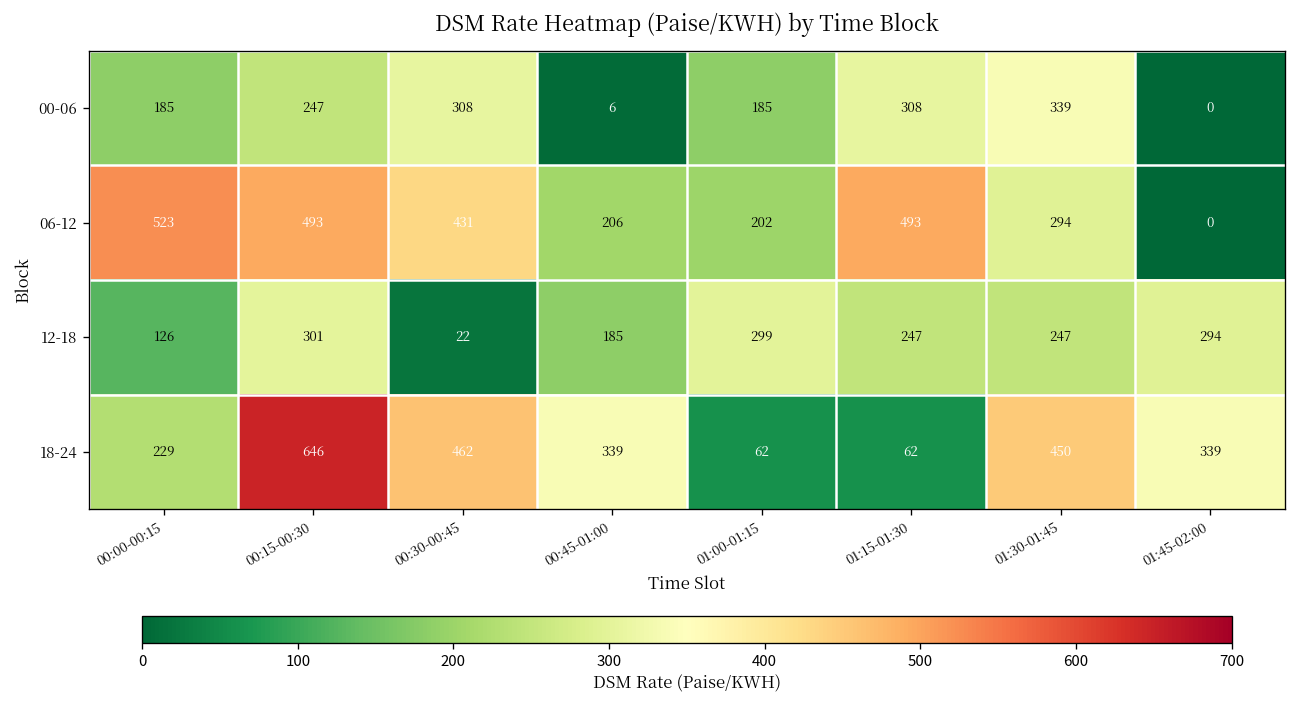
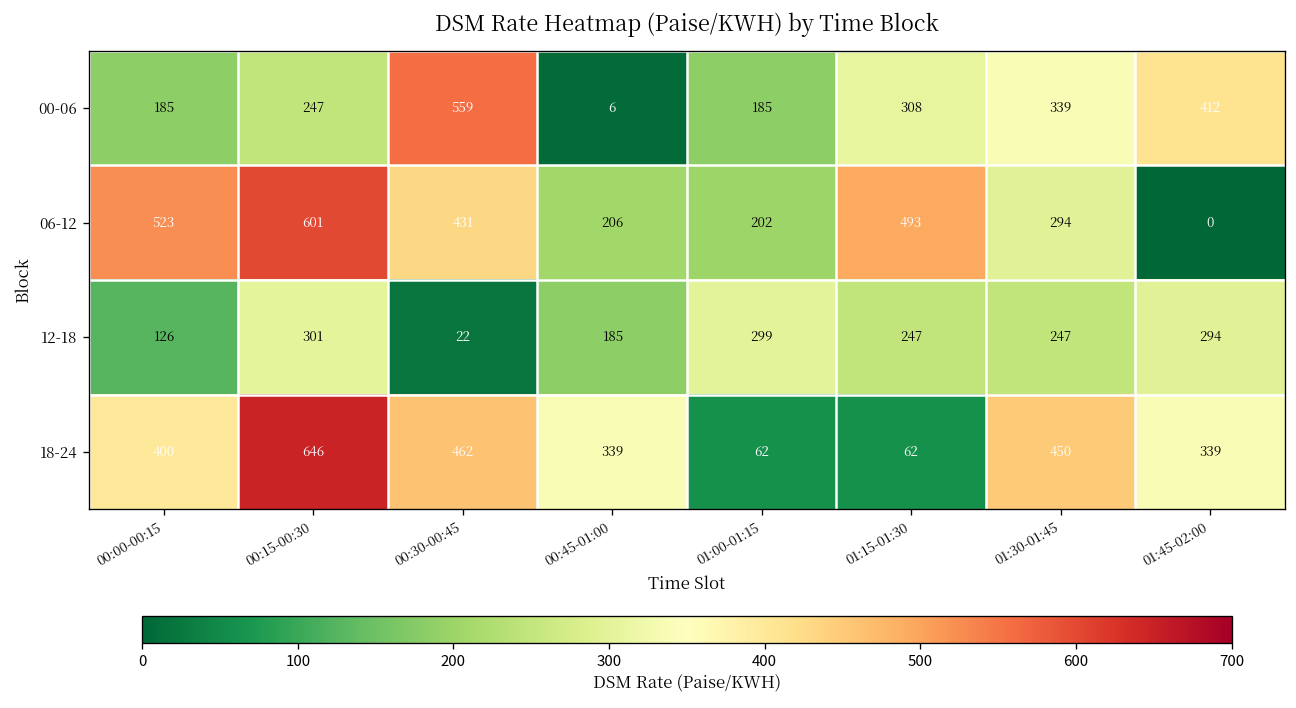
00-06, 00:30-00:45: 308 -> 559
00-06, 01:45-02:00: 0 -> 412
06-12, 00:15-00:30: 493 -> 601
18-24, 00:00-00:15: 229 -> 400
